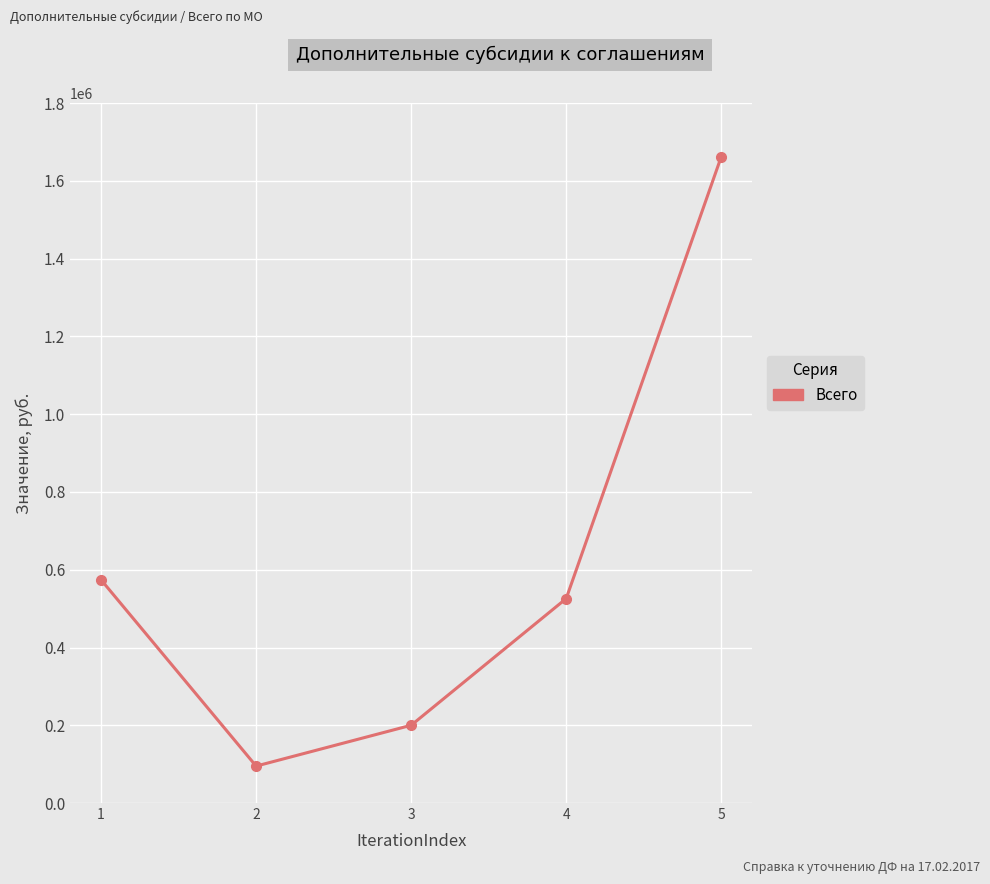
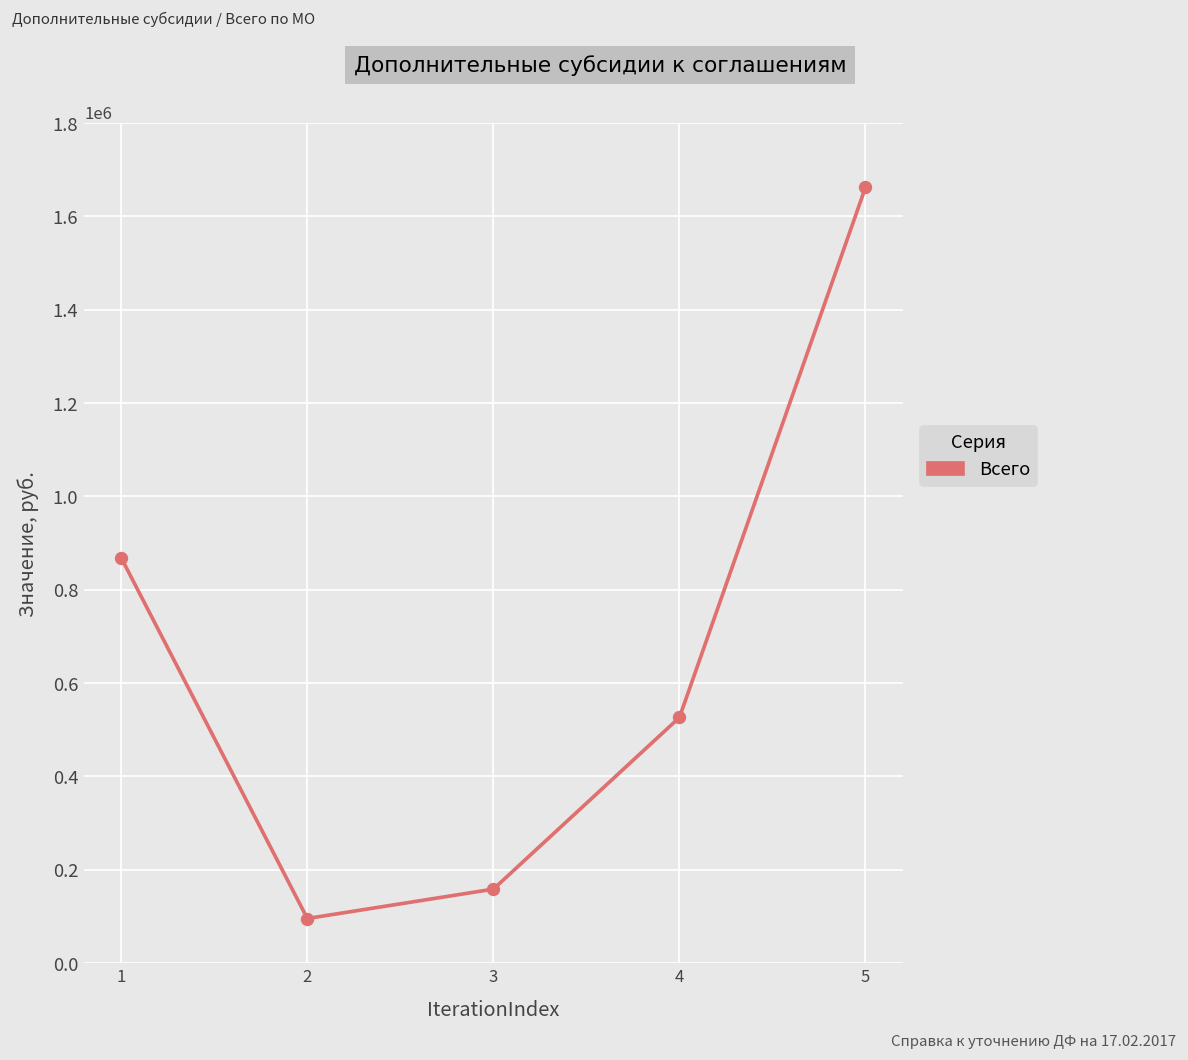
1: 570000 -> 870000
3: 200000 -> 160000
